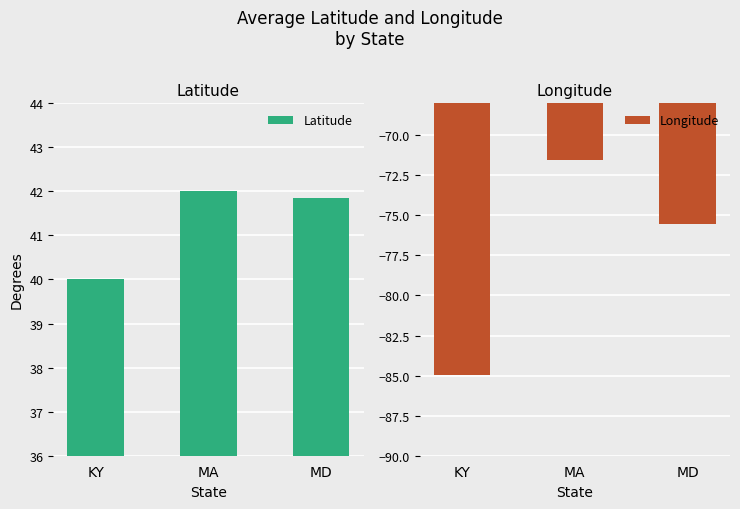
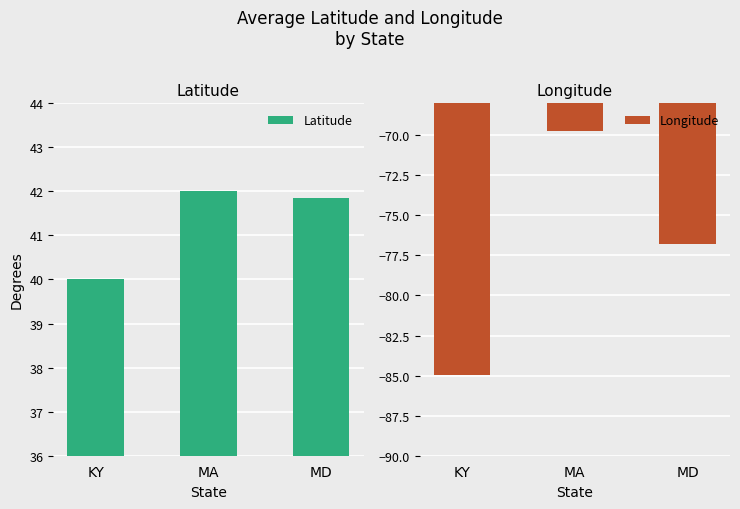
Longitude, MA: -71.6 -> -69.7
Longitude, MD: -75.5 -> -76.8
